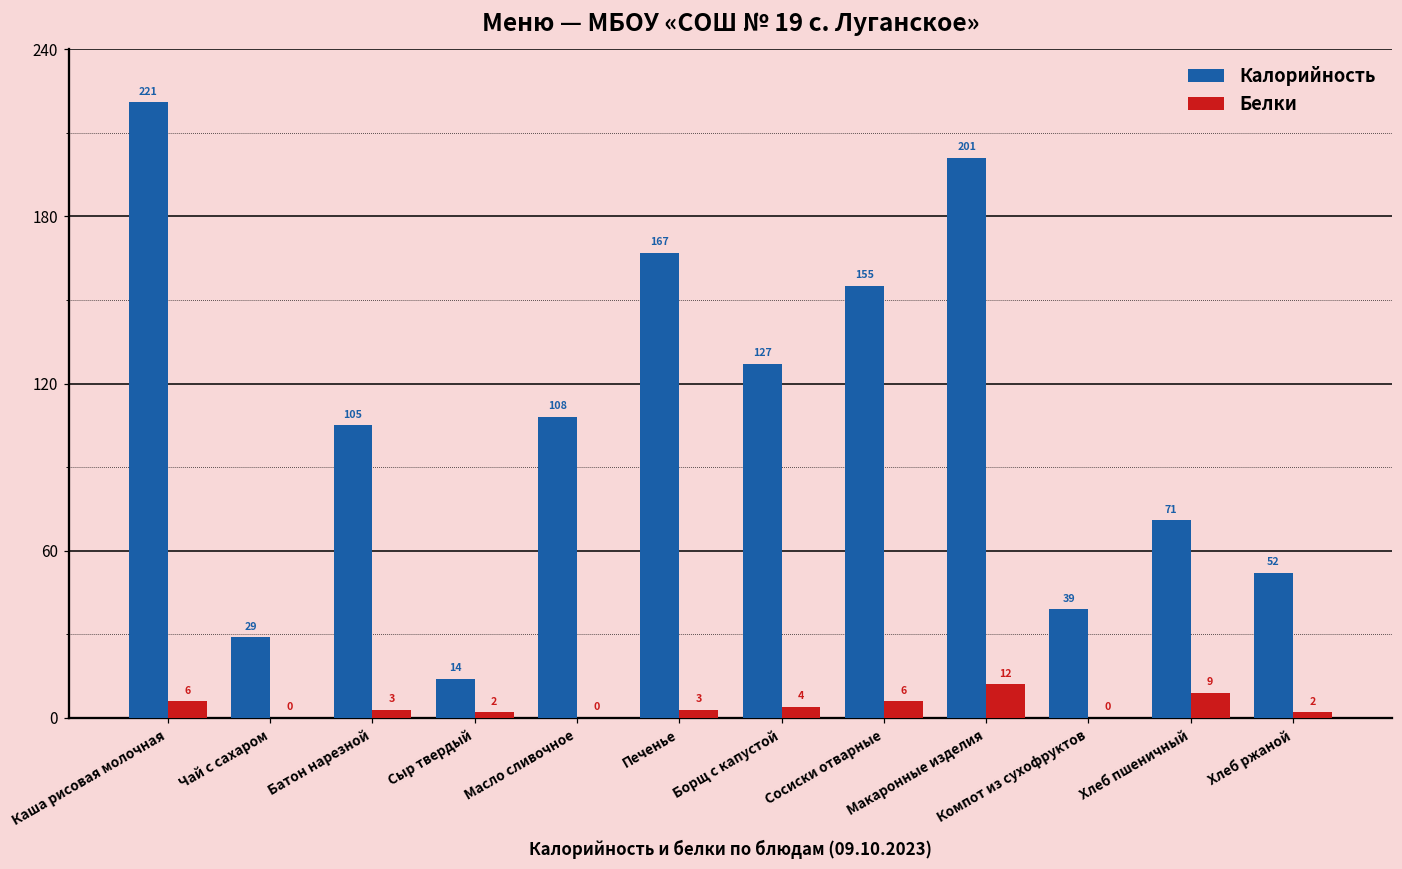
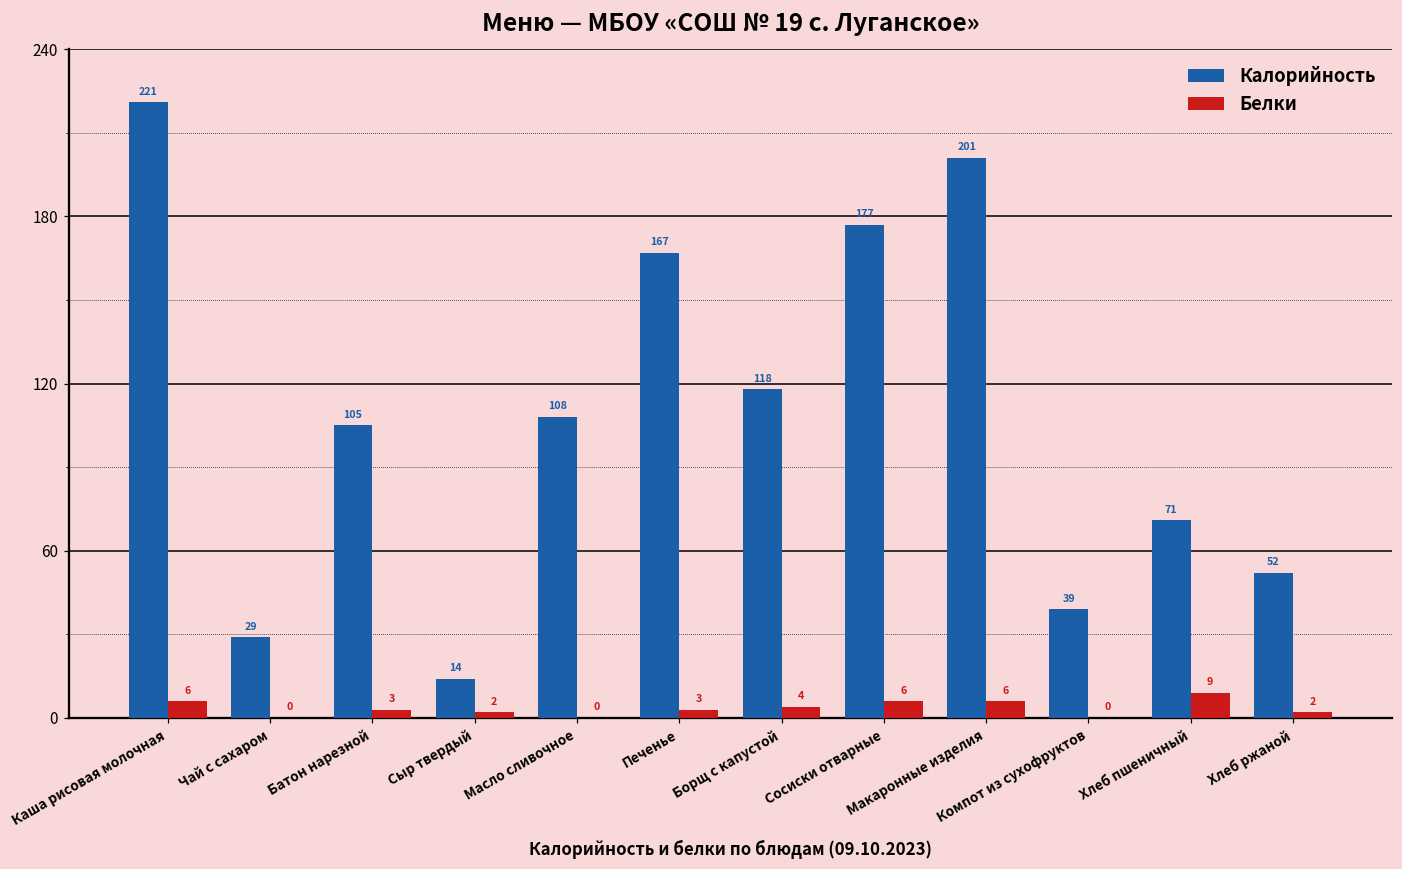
Калорийность, Борщ с капустой: 127 -> 118
Калорийность, Сосиски отварные: 155 -> 177
Белки, Макаронные изделия: 12 -> 6
